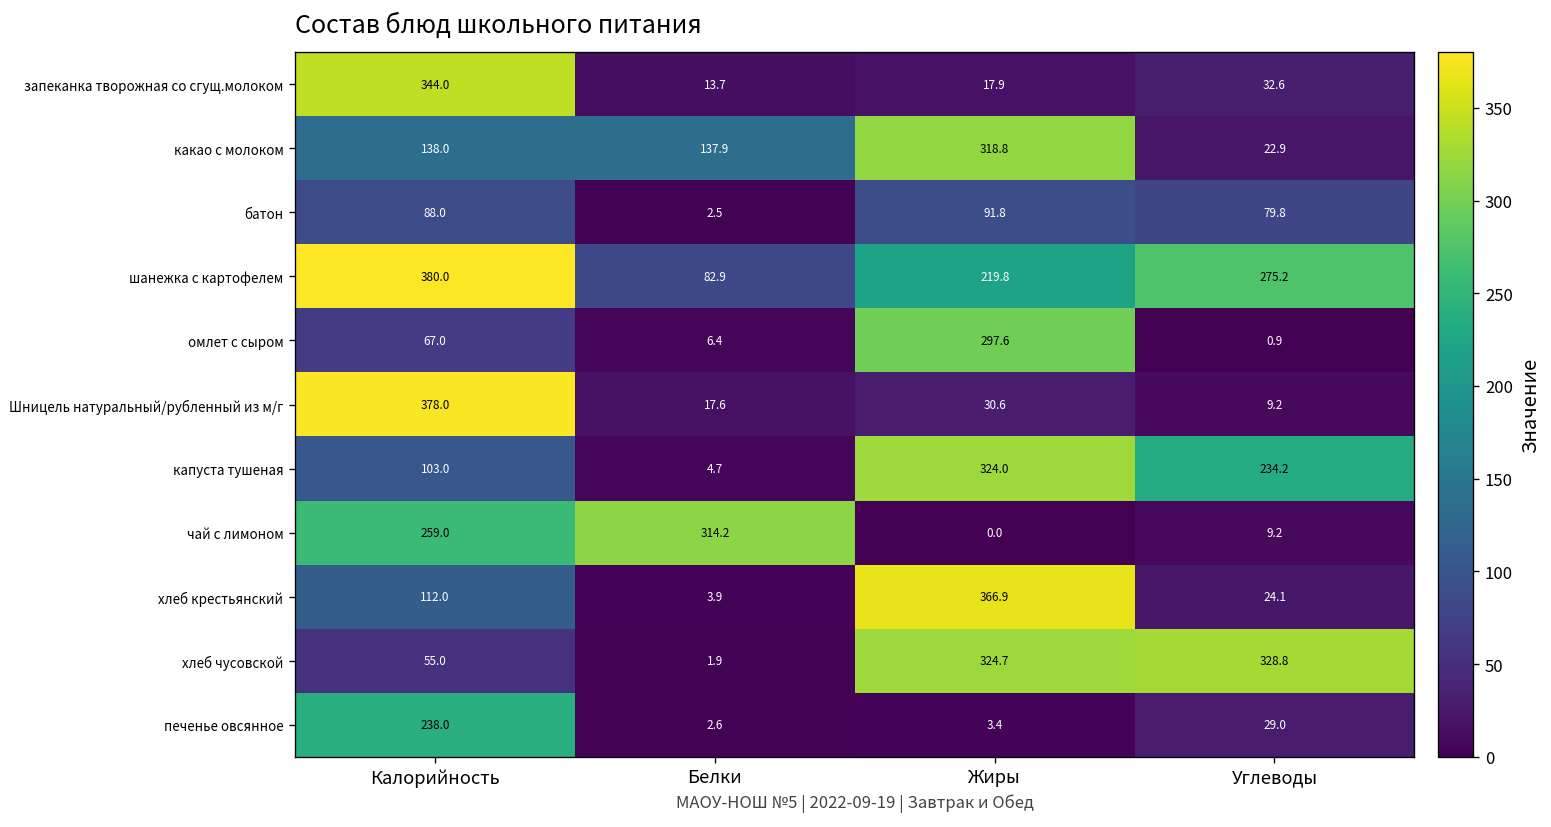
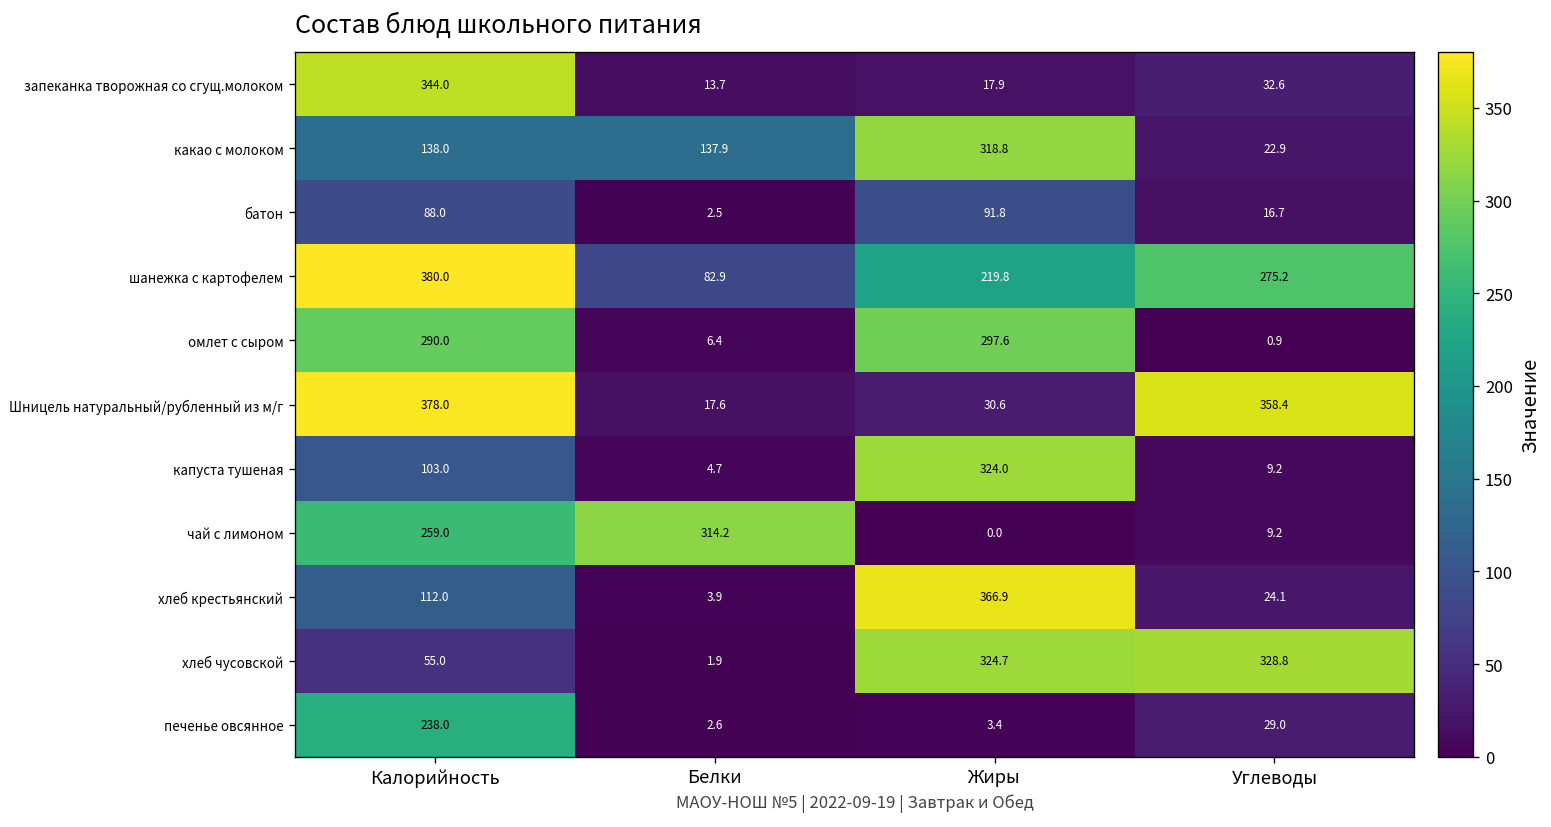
батон, Углеводы: 79.8 -> 16.7
омлет с сыром, Калорийность: 67.0 -> 290.0
Шницель натуральный/рубленный из м/г, Углеводы: 9.2 -> 358.4
капуста тушеная, Углеводы: 234.2 -> 9.2
